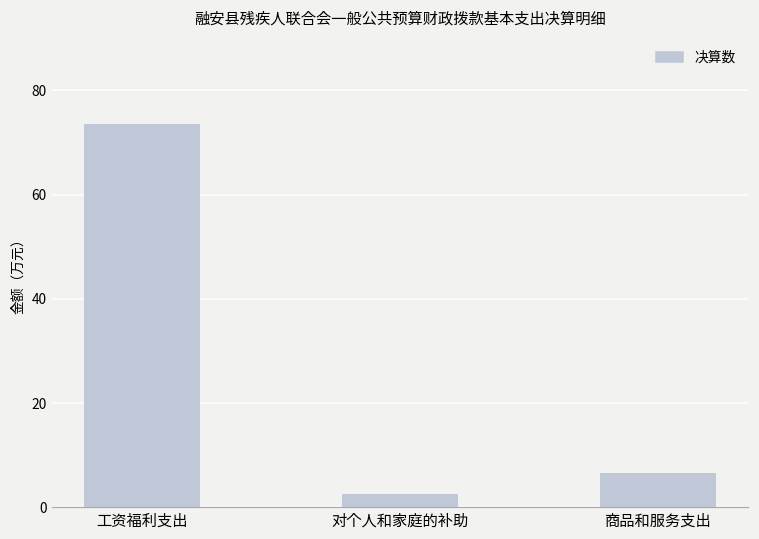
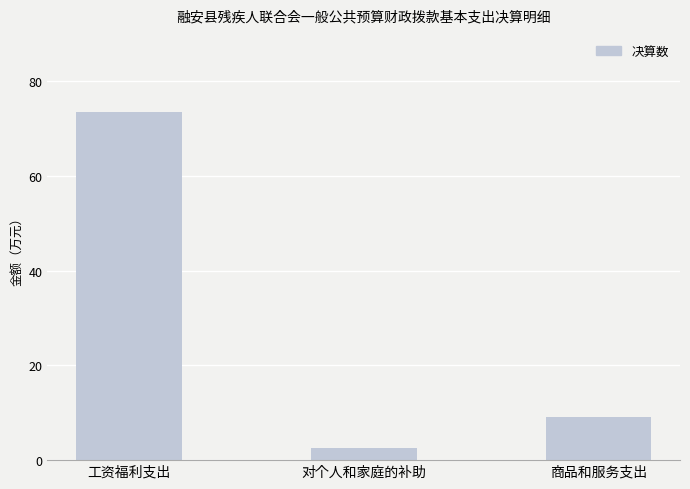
商品和服务支出: 7 -> 9
